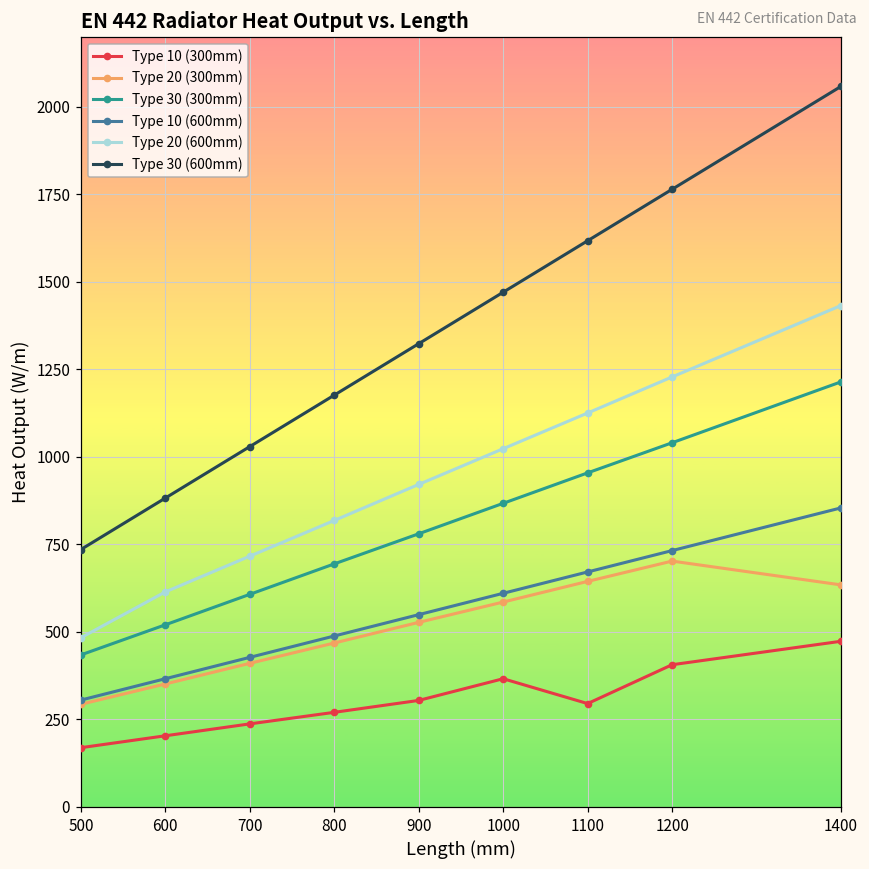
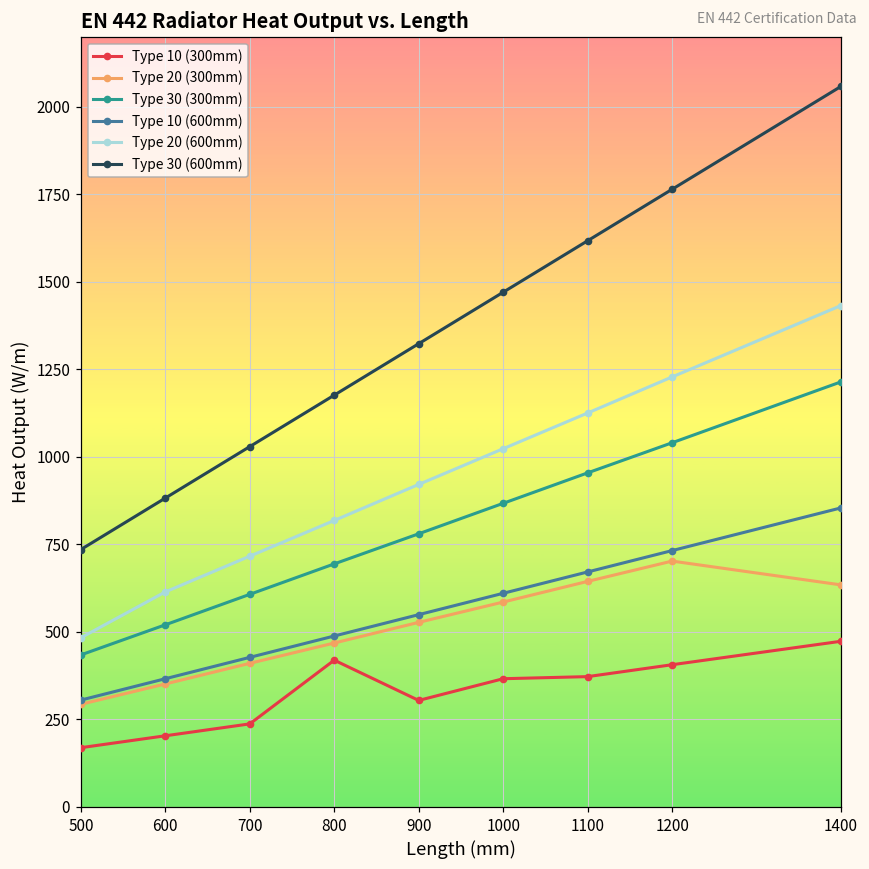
Type 10 (300mm), 800: 270 -> 420
Type 10 (300mm), 1100: 300 -> 370
